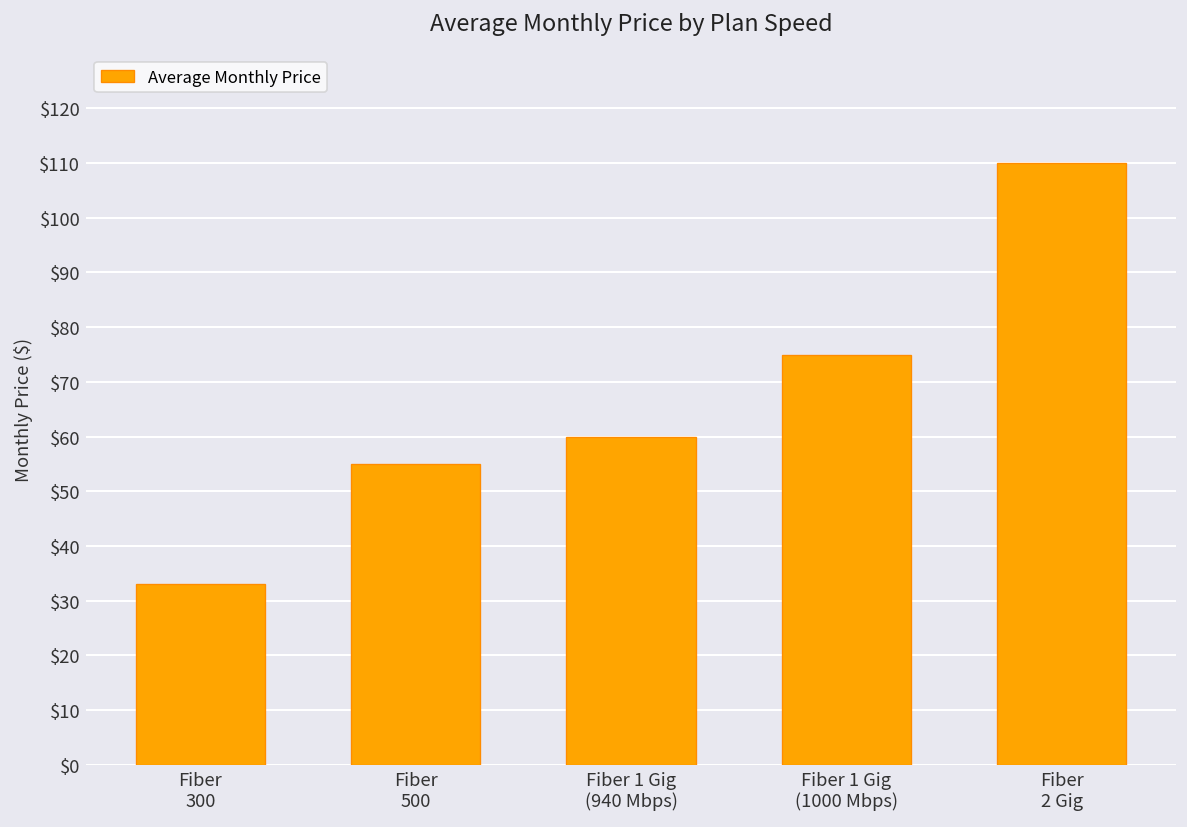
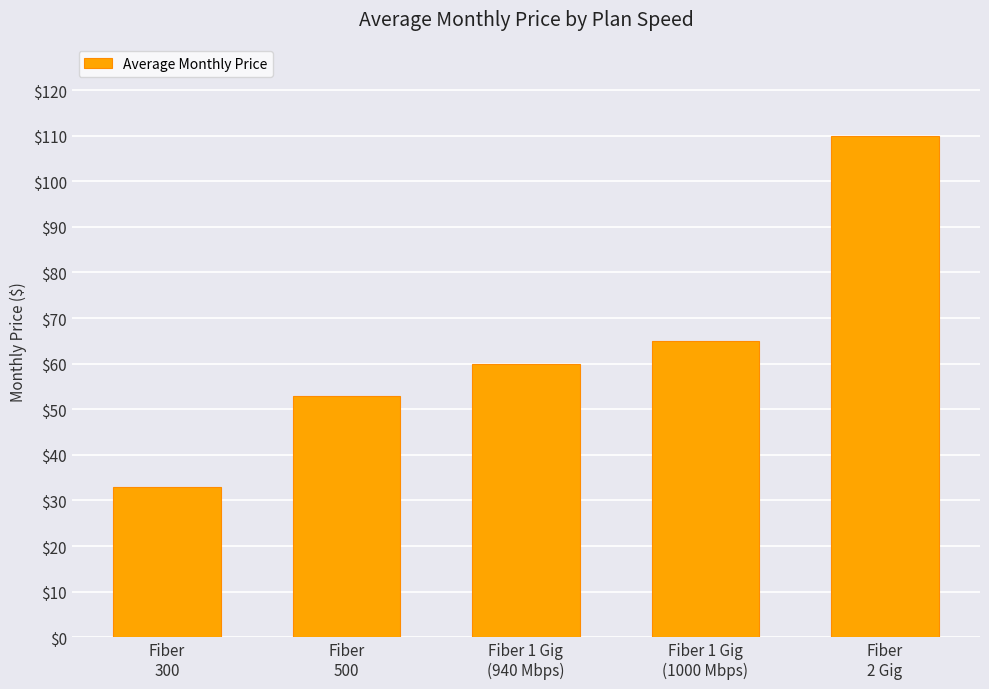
Fiber 500: $55 -> $53
Fiber 1 Gig (1000 Mbps): $75 -> $65
